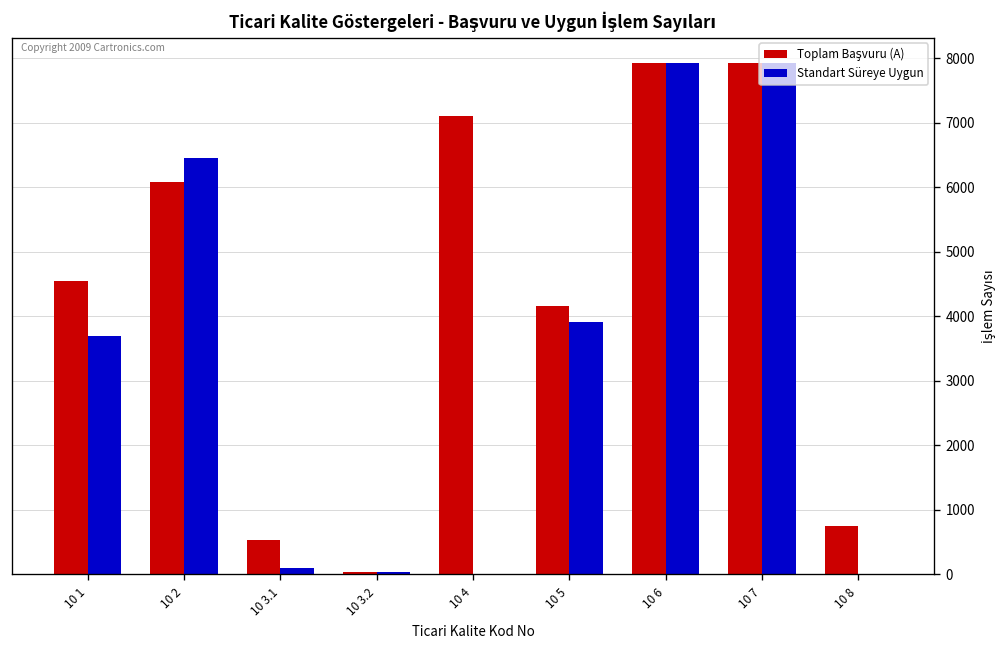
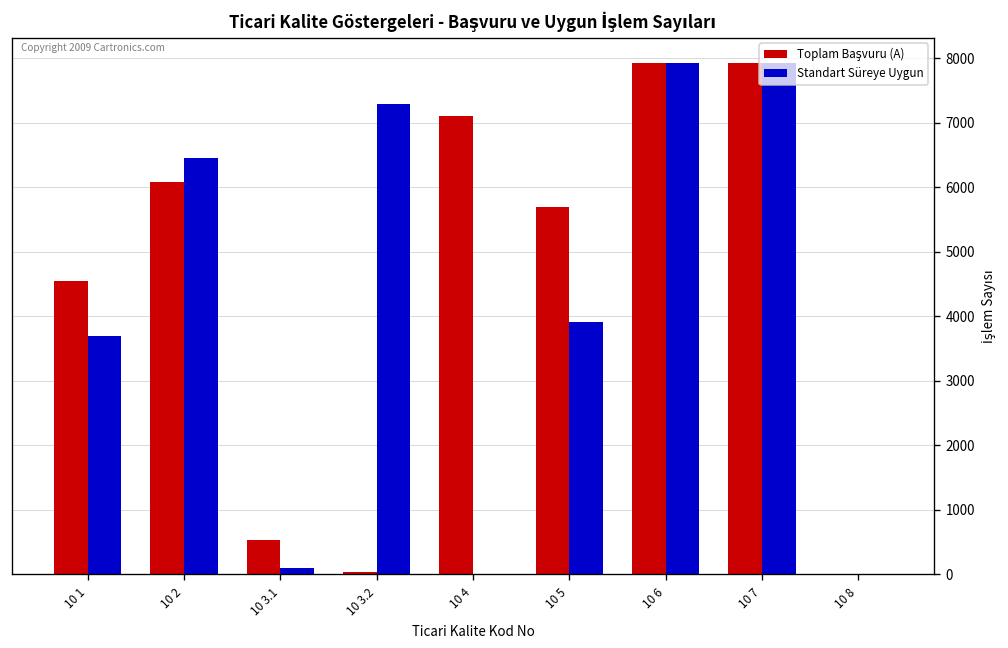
Standart Süreye Uygun, 10 3.2: 0 -> 7300
Toplam Başvuru (A), 10 5: 4200 -> 5700
Toplam Başvuru (A), 10 8: 700 -> 0
